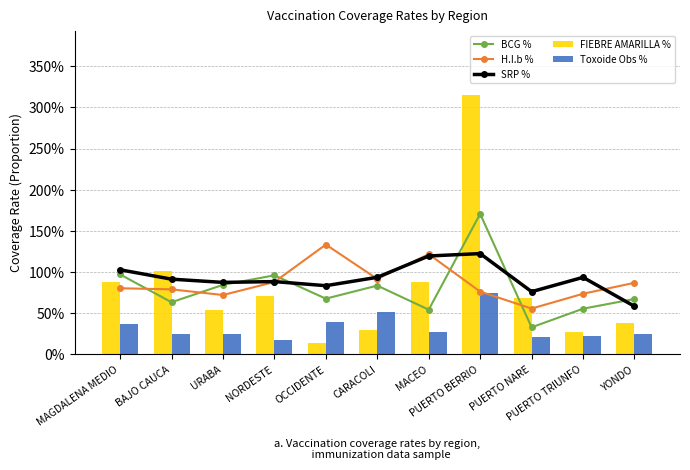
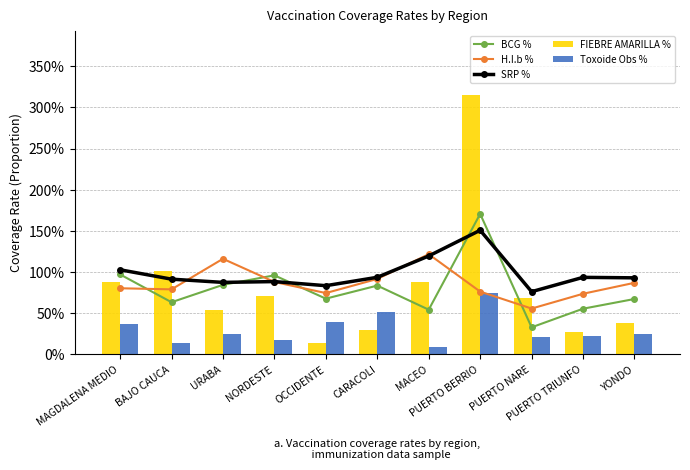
Toxoide Obs %, BAJO CAUCA: 30% -> 10%
H.I.b %, URABA: 70% -> 120%
H.I.b %, OCCIDENTE: 130% -> 70%
Toxoide Obs %, MACEO: 30% -> 10%
SRP %, PUERTO BERRIO: 120% -> 150%
SRP %, YONDO: 60% -> 90%
